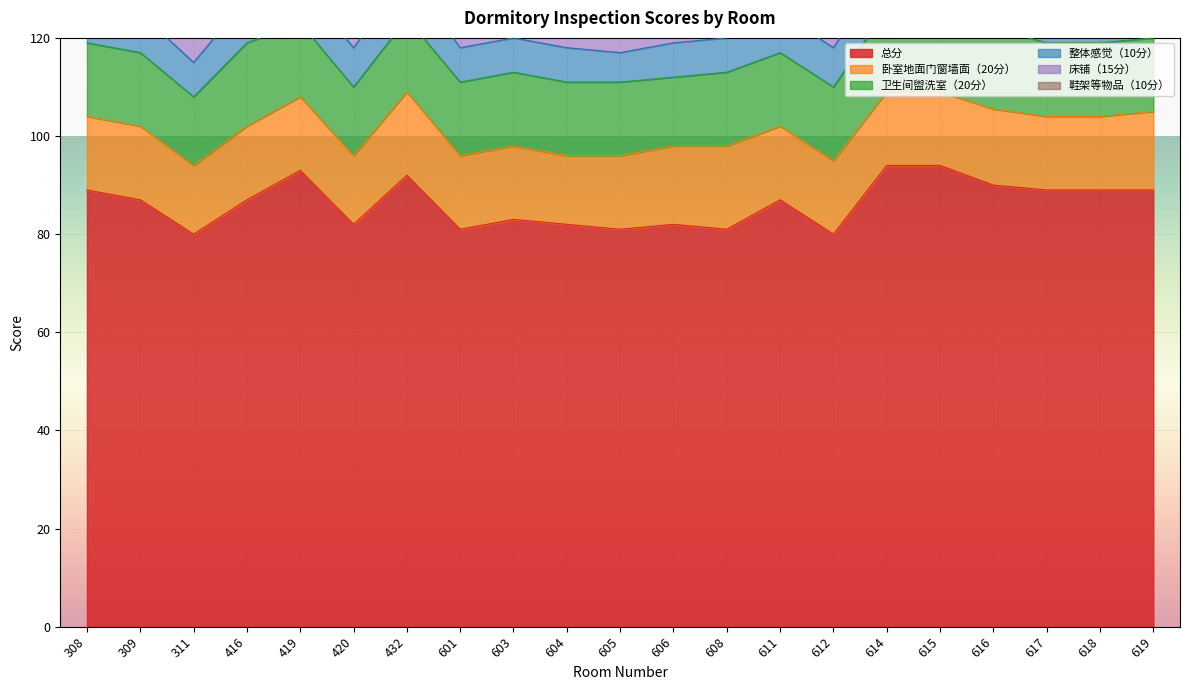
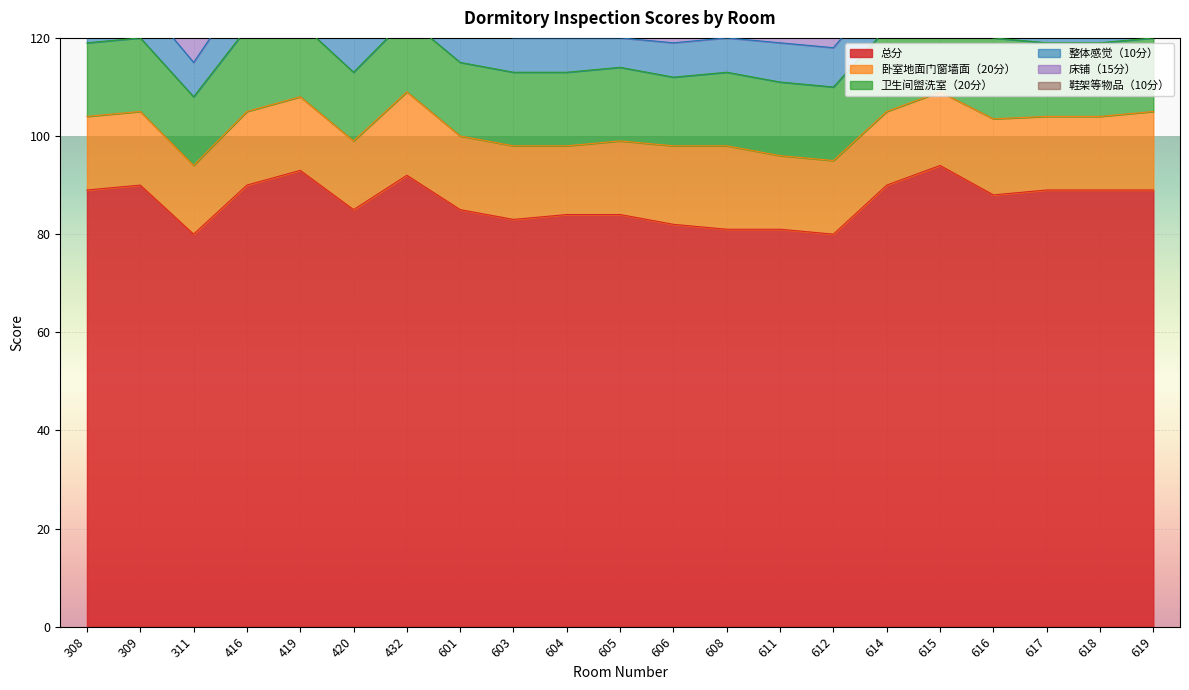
总分, 309: 87 -> 90
总分, 416: 87 -> 90
总分, 420: 82 -> 85
总分, 601: 81 -> 85
总分, 604: 82 -> 84
总分, 605: 81 -> 84
总分, 611: 87 -> 81
总分, 614: 94 -> 90
总分, 616: 90 -> 88
